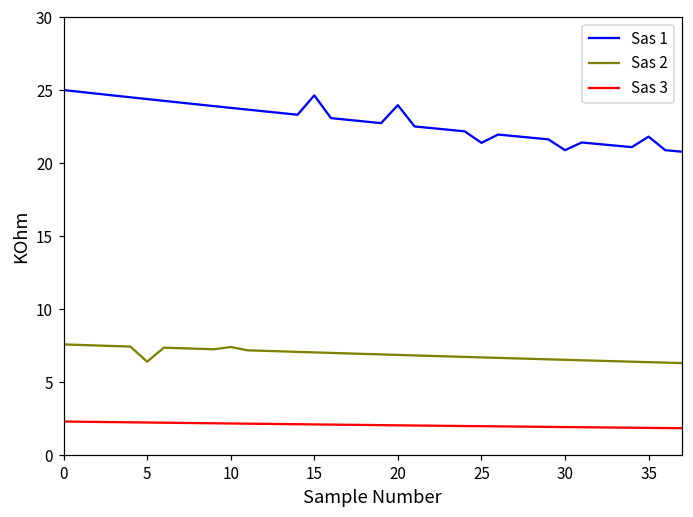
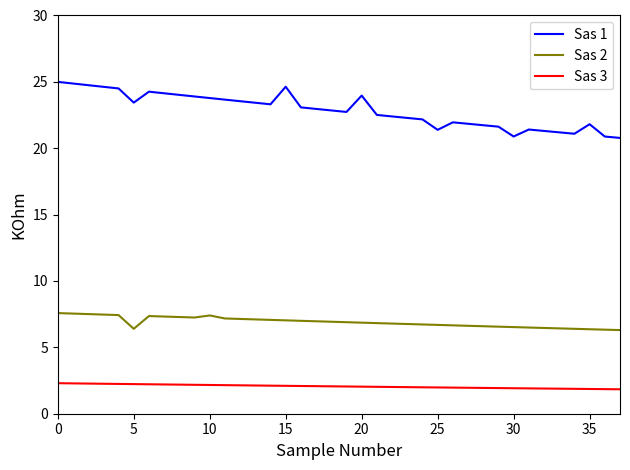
Sas 1, 5: 24.4 -> 23.4
